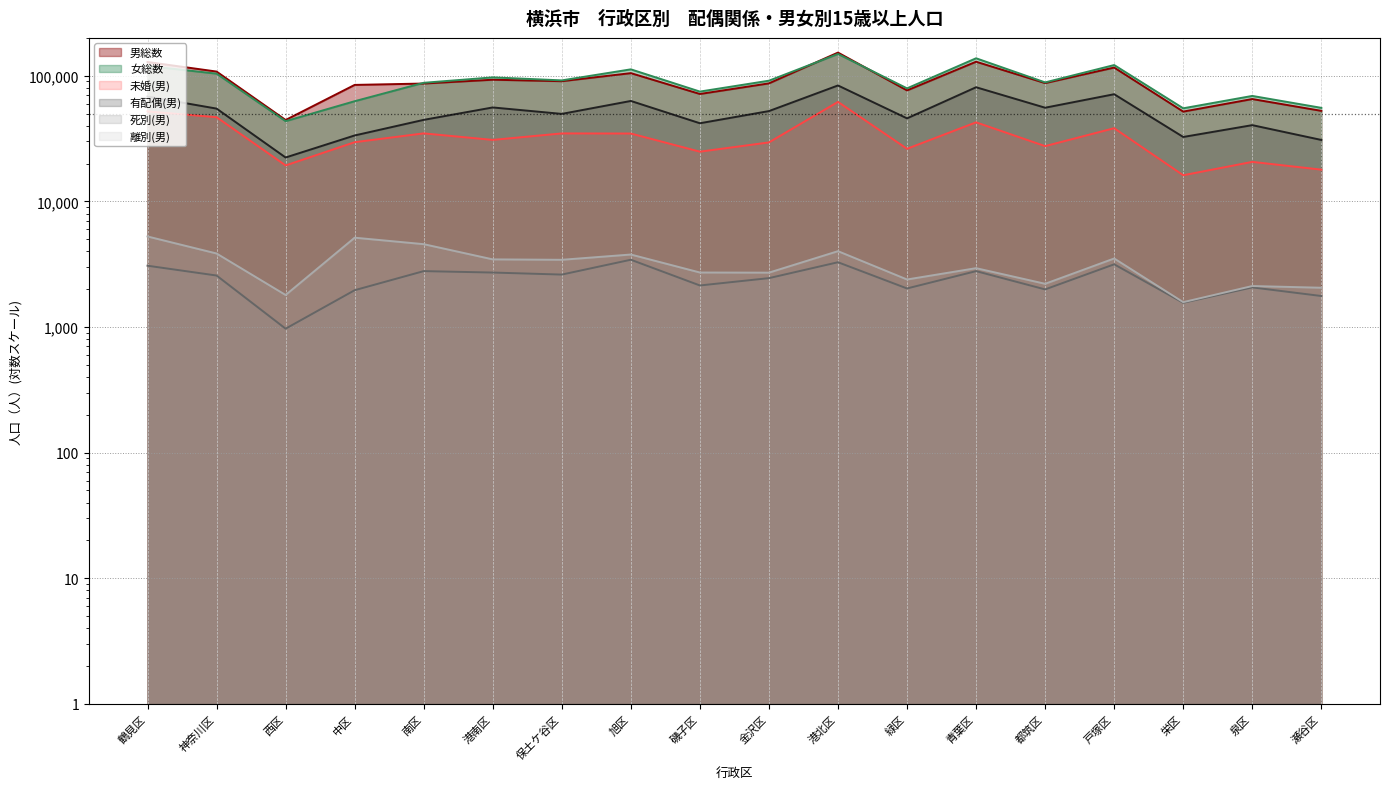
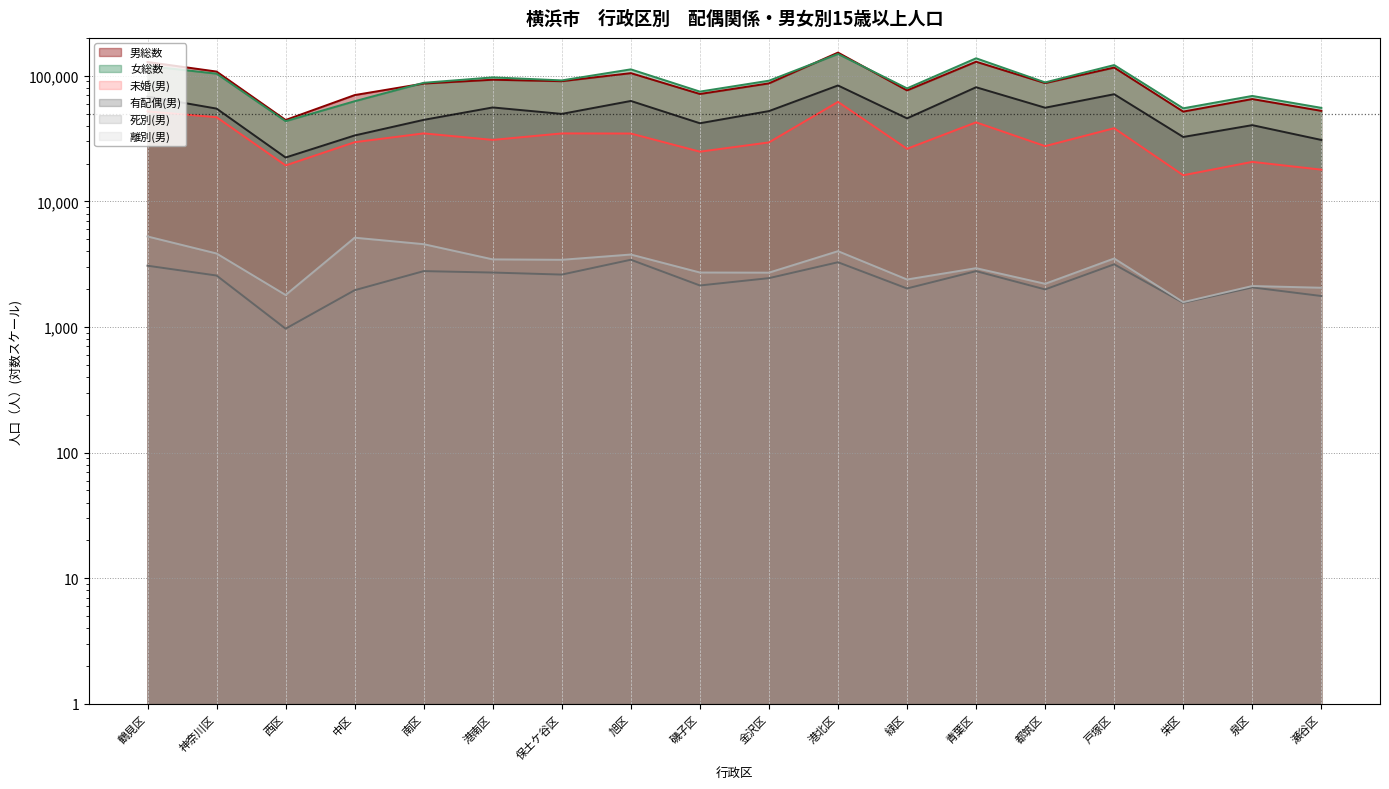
男総数, 中区: 80,000 -> 70,000
